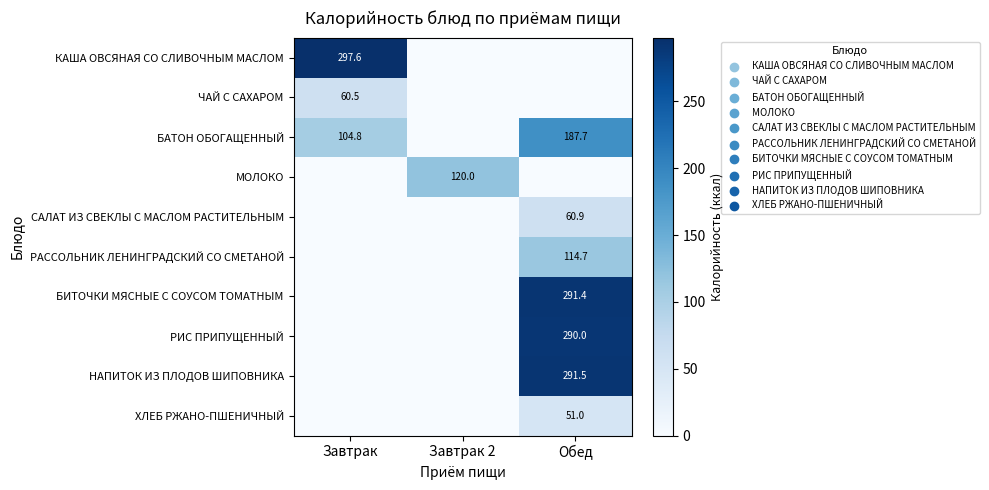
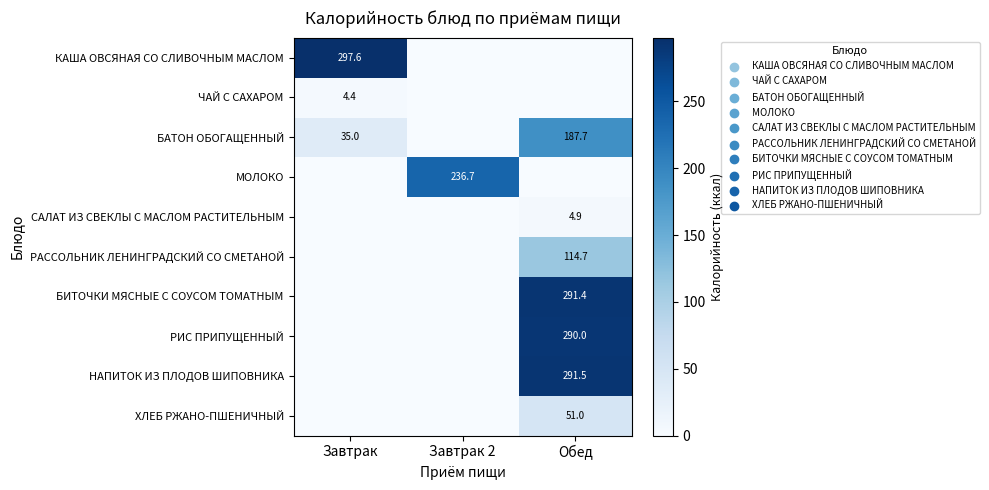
ЧАЙ С САХАРОМ, Завтрак: 60.5 -> 4.4
БАТОН ОБОГАЩЕННЫЙ, Завтрак: 104.8 -> 35.0
МОЛОКО, Завтрак 2: 120.0 -> 236.7
САЛАТ ИЗ СВЕКЛЫ С МАСЛОМ РАСТИТЕЛЬНЫМ, Обед: 60.9 -> 4.9
